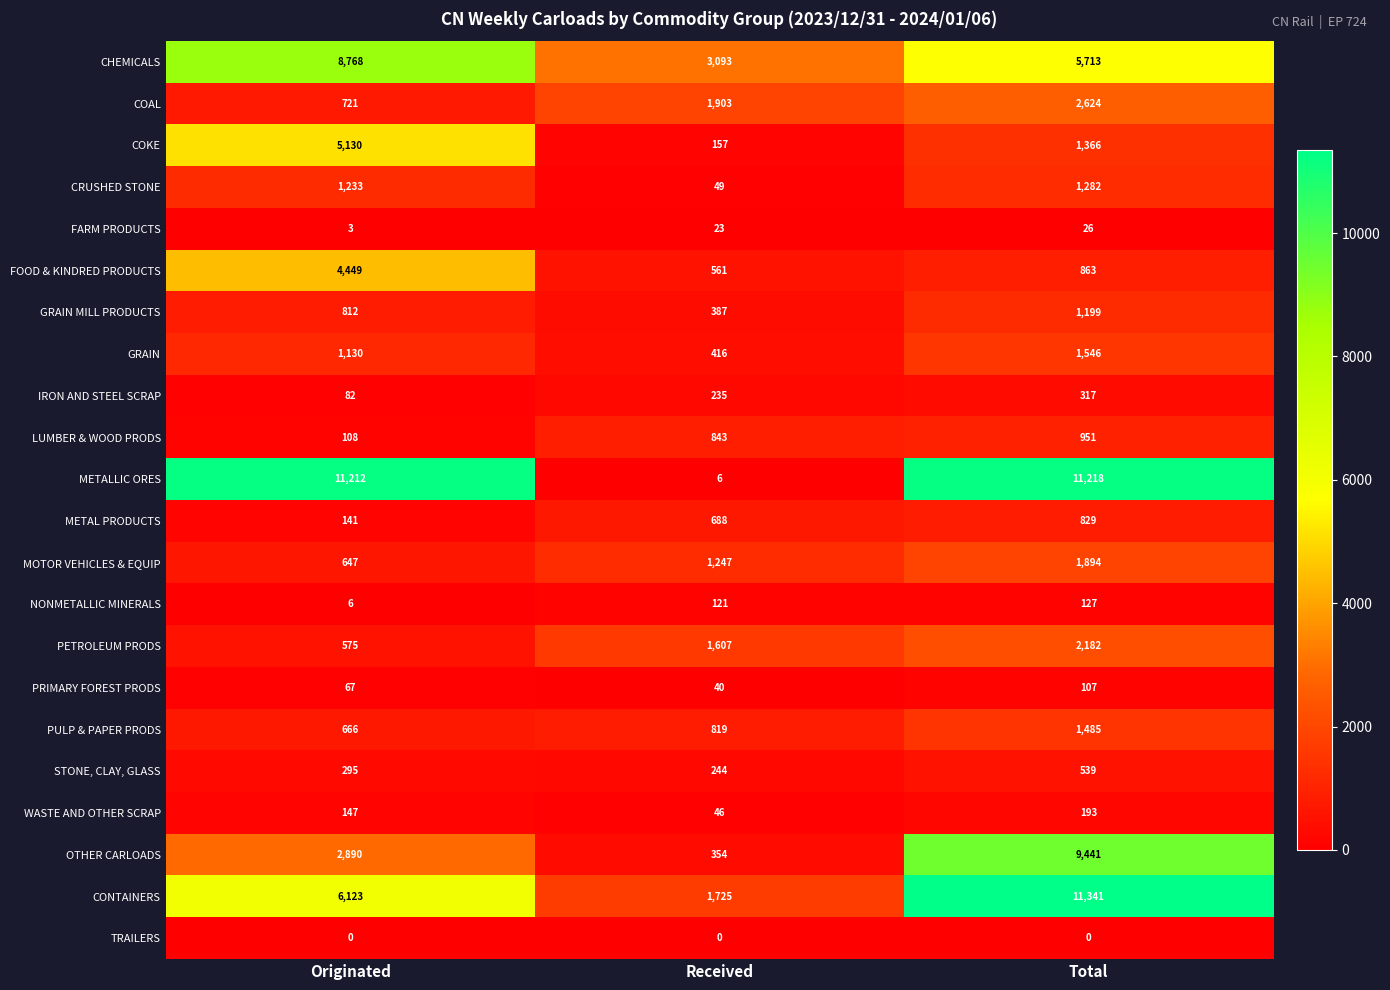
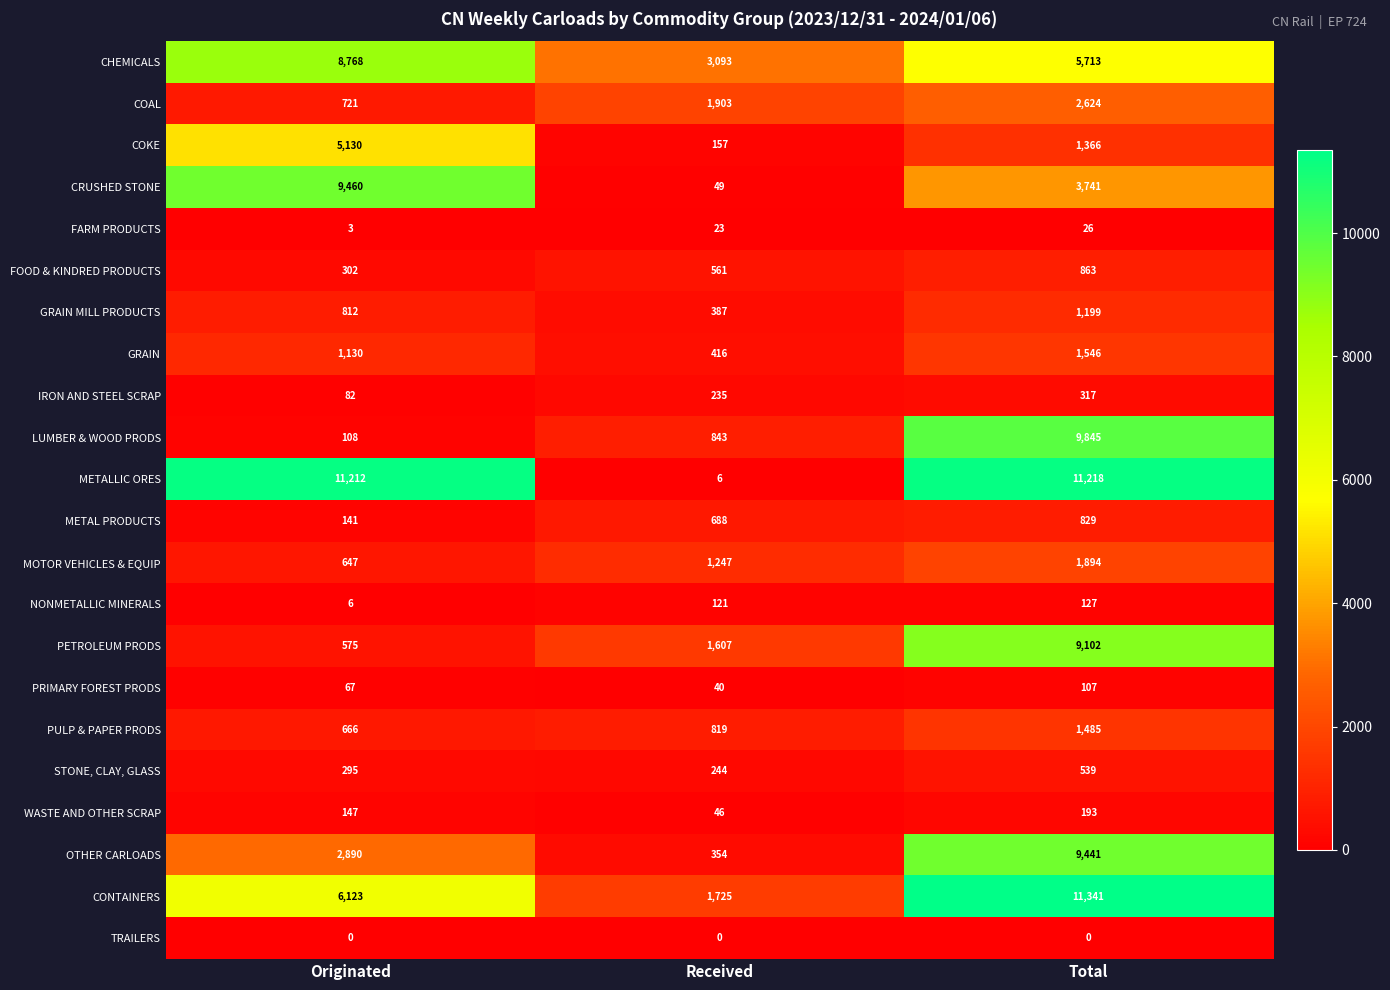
CRUSHED STONE, Originated: 1,233 -> 9,460
CRUSHED STONE, Total: 1,282 -> 3,741
FOOD & KINDRED PRODUCTS, Originated: 4,449 -> 302
LUMBER & WOOD PRODS, Total: 951 -> 9,845
PETROLEUM PRODS, Total: 2,182 -> 9,102
